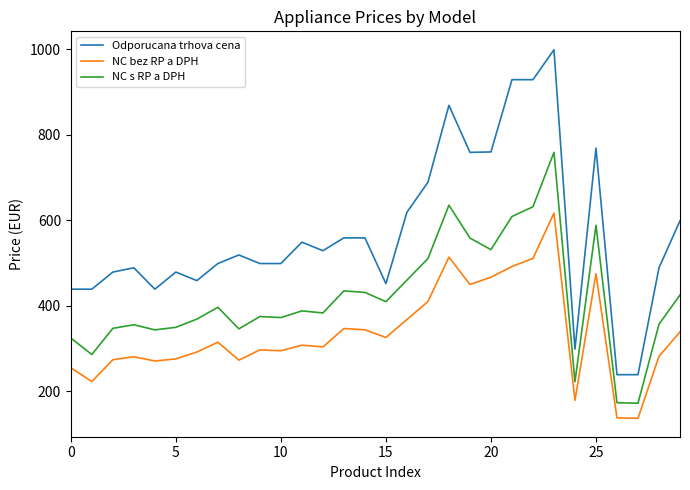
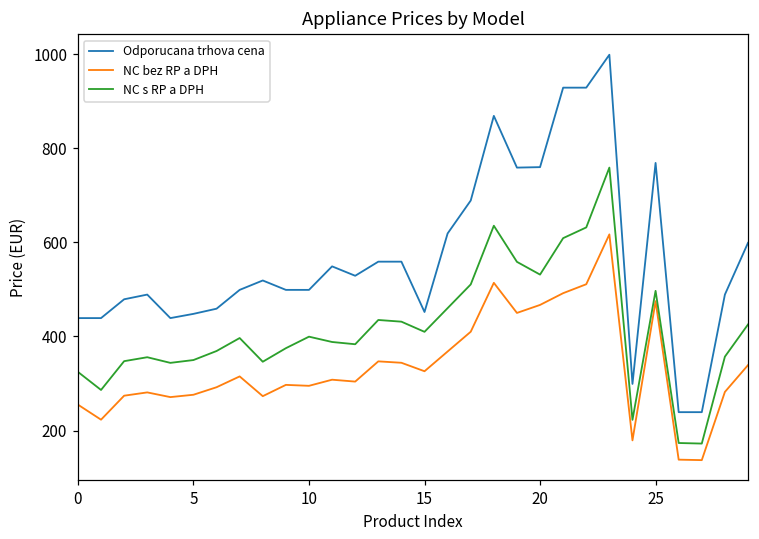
Odporucana trhova cena, 5: 480 -> 450
NC s RP a DPH, 10: 370 -> 400
NC s RP a DPH, 25: 590 -> 500
